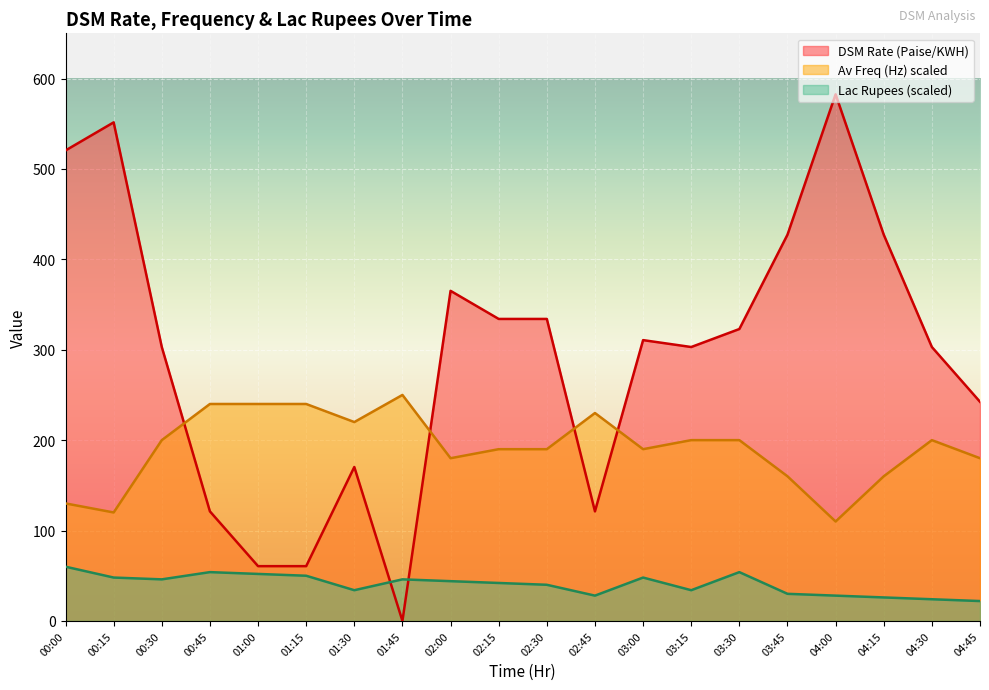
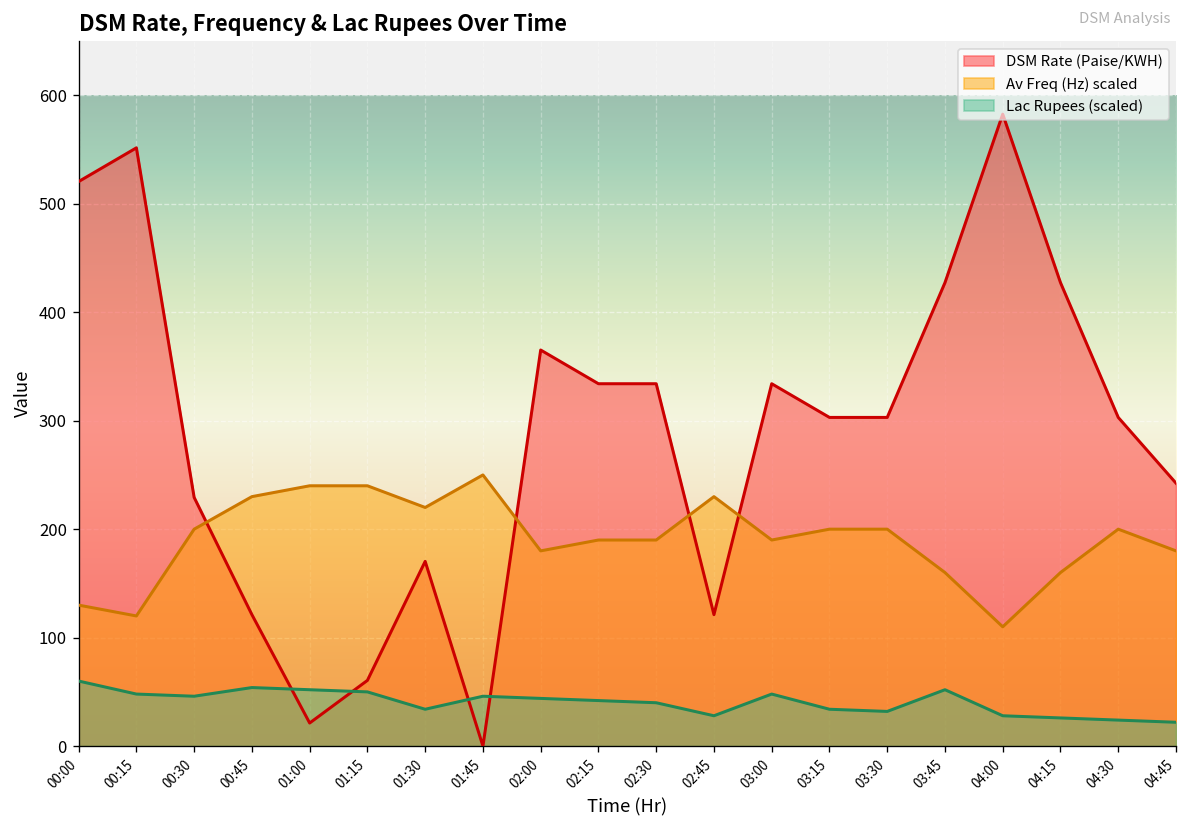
DSM Rate (Paise/KWH), 00:30: 300 -> 230
Av Freq (Hz) scaled, 00:45: 240 -> 230
DSM Rate (Paise/KWH), 01:00: 60 -> 20
DSM Rate (Paise/KWH), 03:00: 310 -> 330
DSM Rate (Paise/KWH), 03:30: 320 -> 300
Lac Rupees (scaled), 03:30: 50 -> 30
Lac Rupees (scaled), 03:45: 30 -> 50
